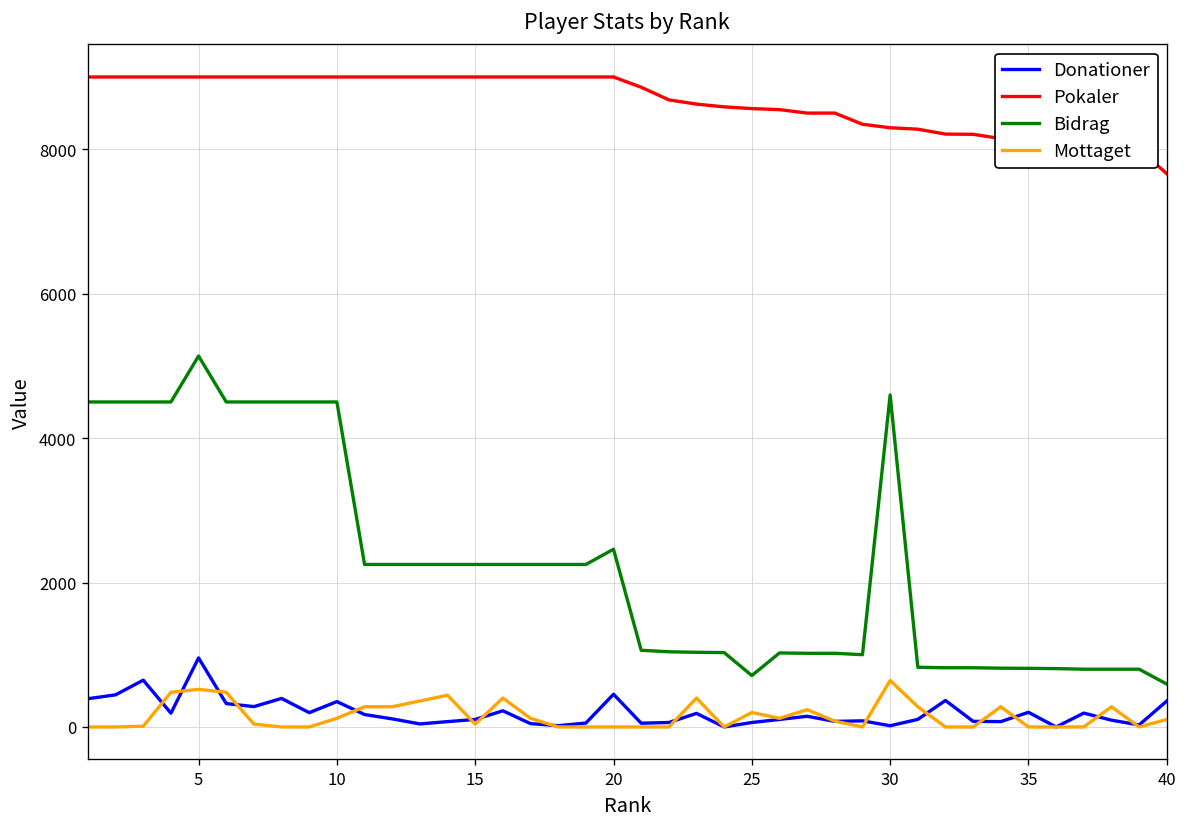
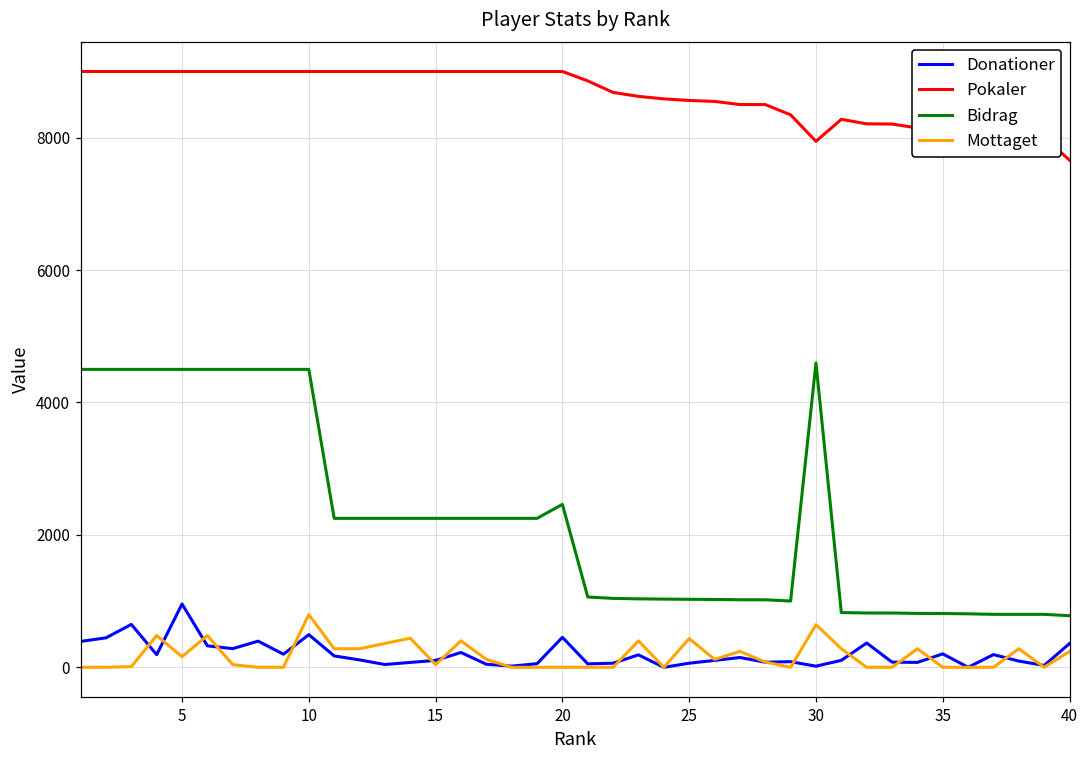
Bidrag, 5: 5100 -> 4500
Mottaget, 5: 500 -> 200
Donationer, 10: 400 -> 500
Mottaget, 10: 100 -> 800
Bidrag, 25: 700 -> 1000
Mottaget, 25: 200 -> 400
Pokaler, 30: 8300 -> 7900
Bidrag, 40: 600 -> 800
Mottaget, 40: 100 -> 200
